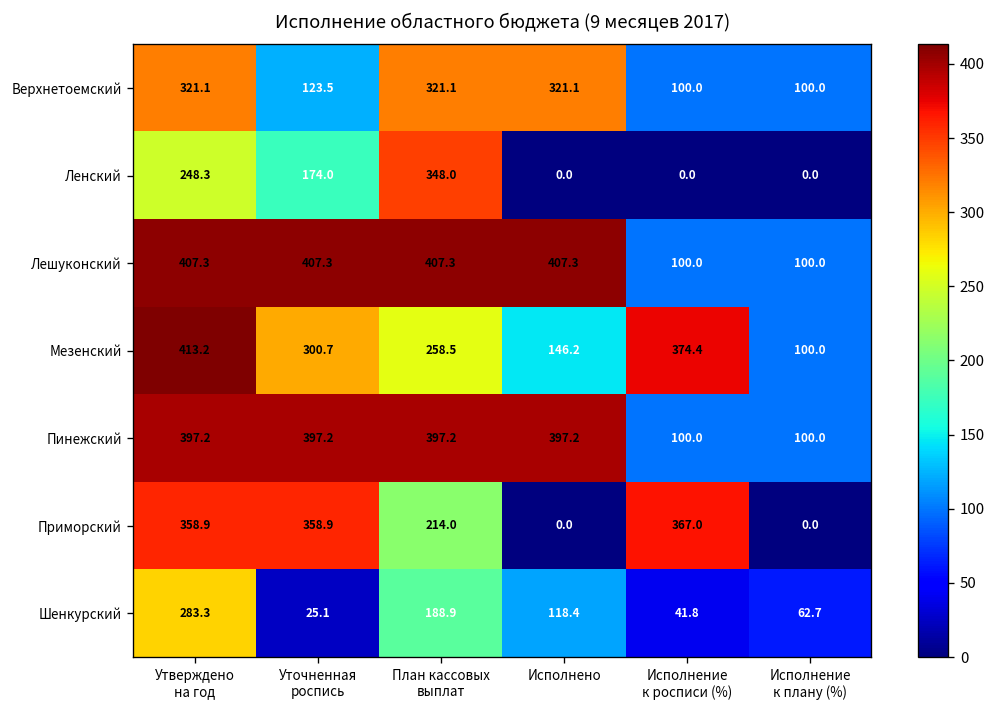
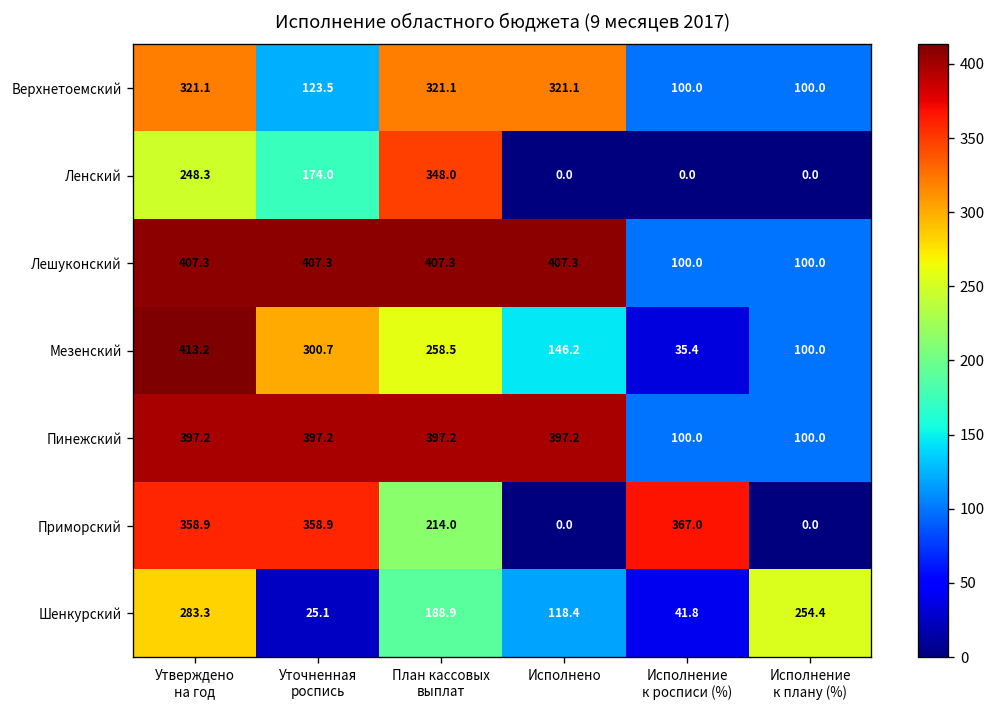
Мезенский, Исполнение к росписи (%): 374.4 -> 35.4
Шенкурский, Исполнение к плану (%): 62.7 -> 254.4
